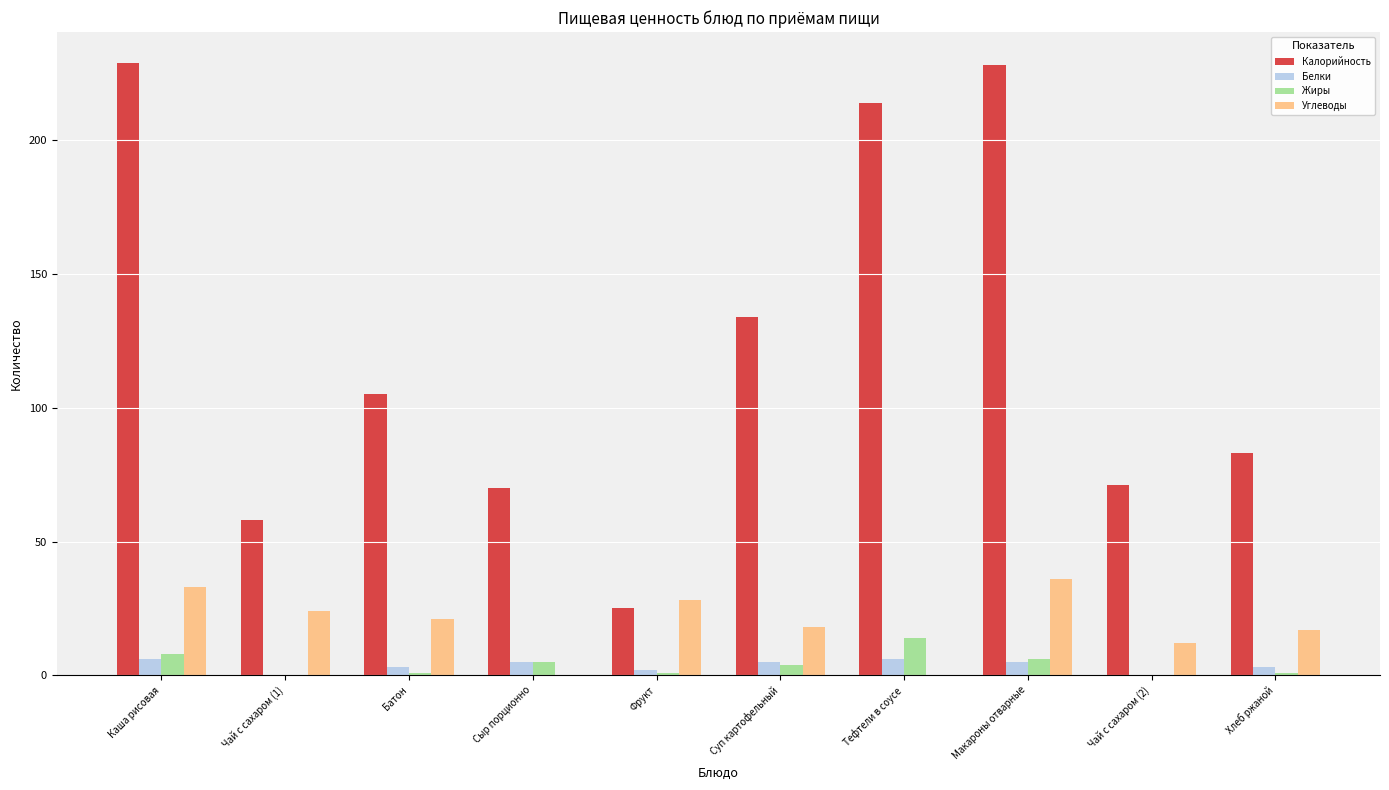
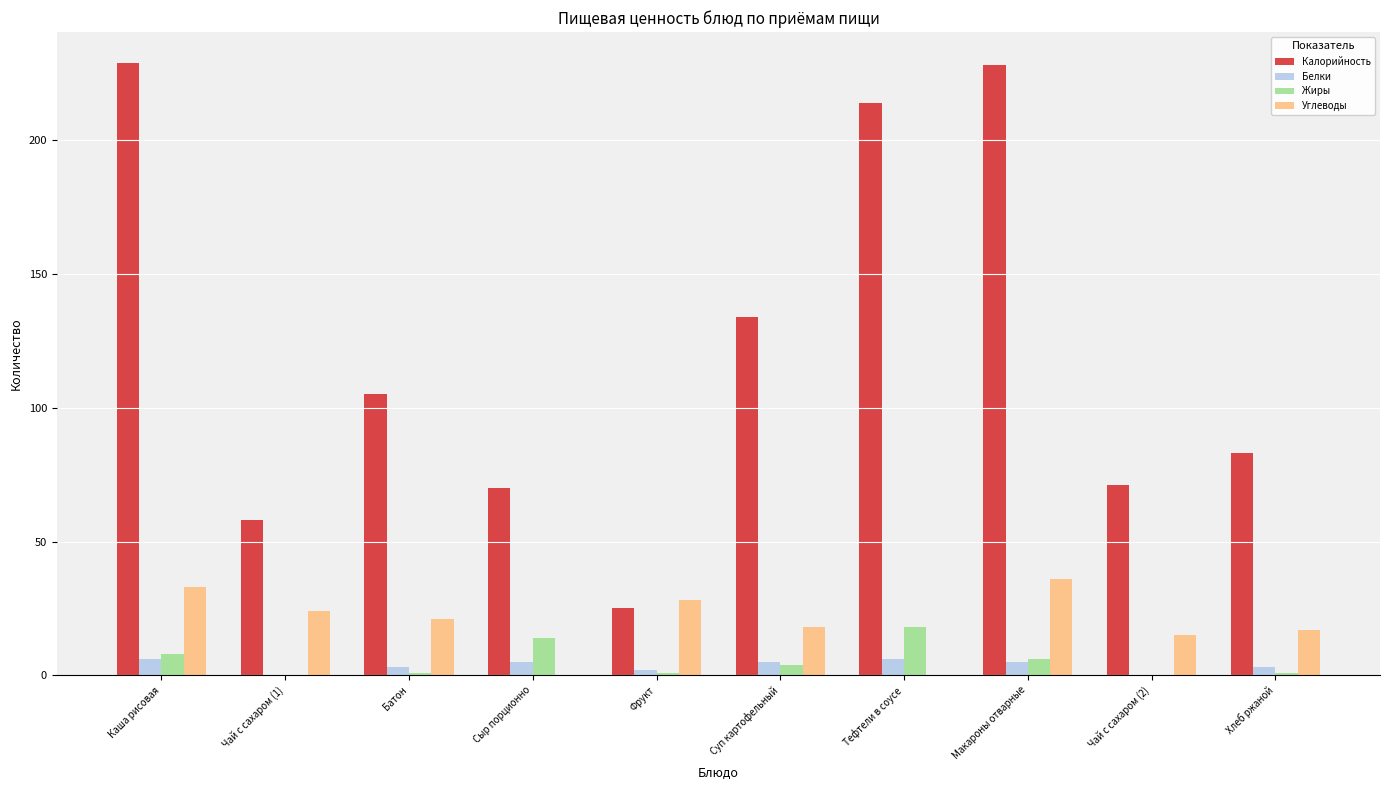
Жиры, Сыр порционно: 5 -> 14
Жиры, Тефтели в соусе: 14 -> 18
Углеводы, Чай с сахаром (2): 12 -> 15
